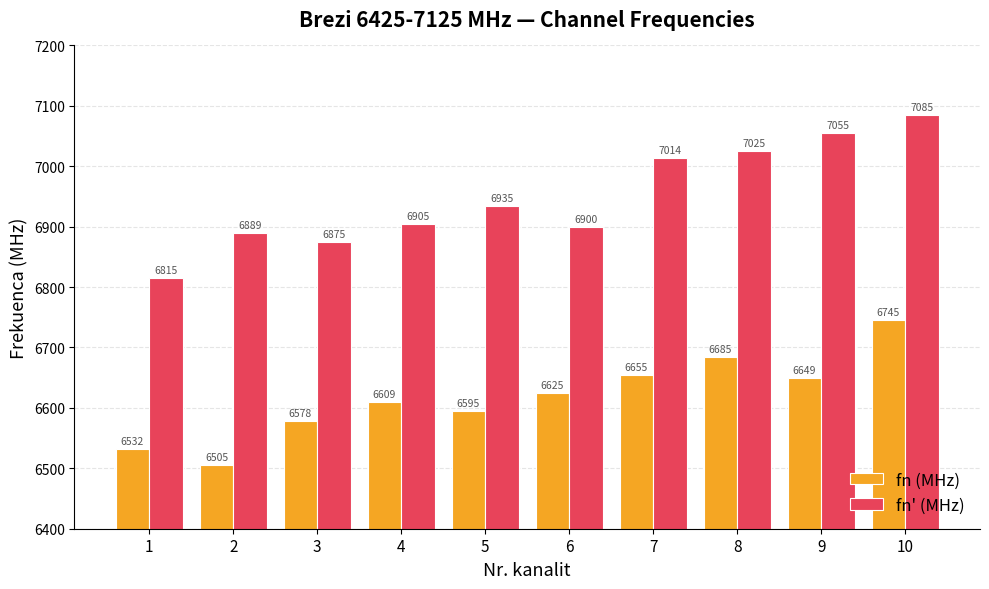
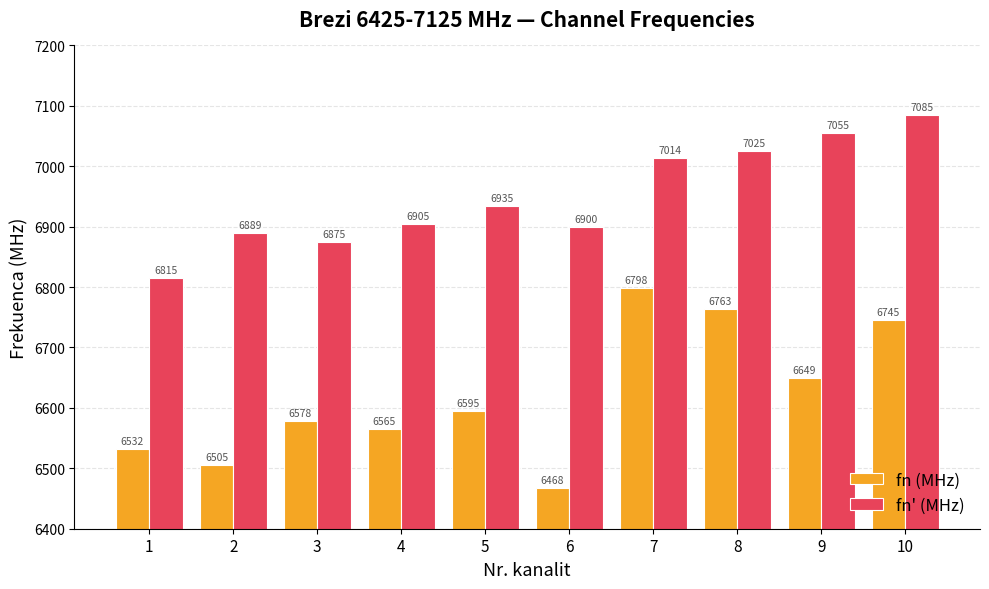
fn (MHz), 4: 6609 -> 6565
fn (MHz), 6: 6625 -> 6468
fn (MHz), 7: 6655 -> 6798
fn (MHz), 8: 6685 -> 6763
